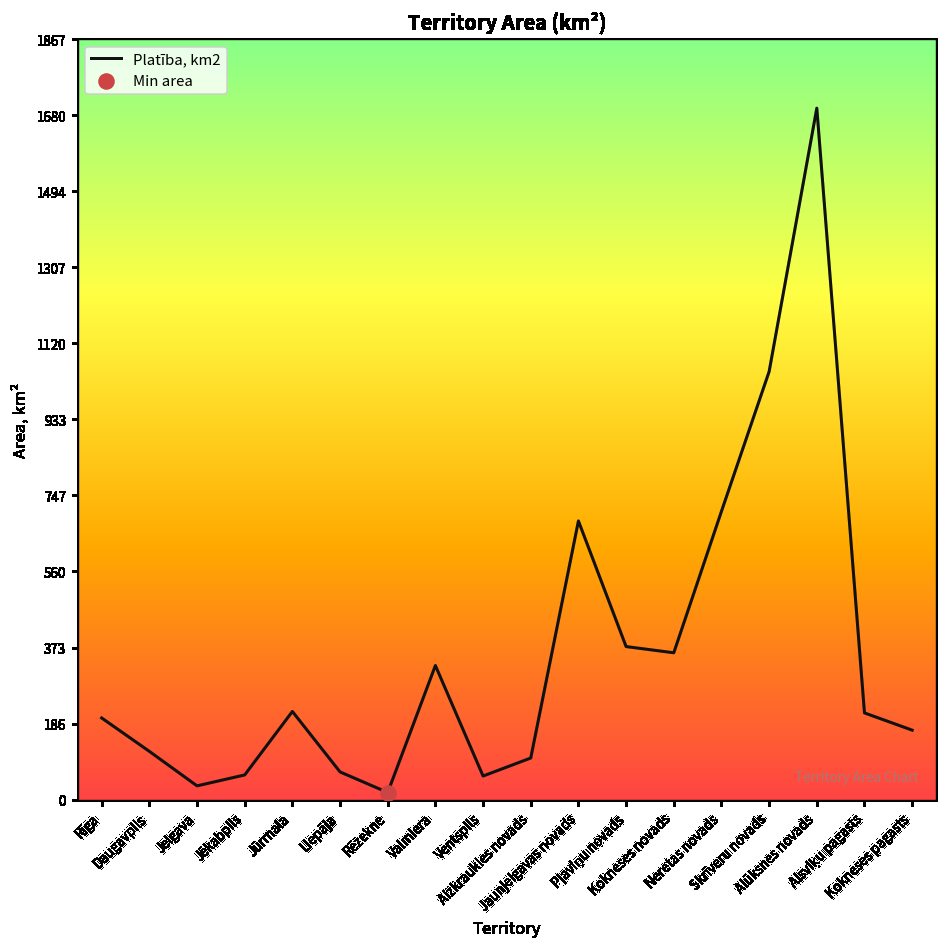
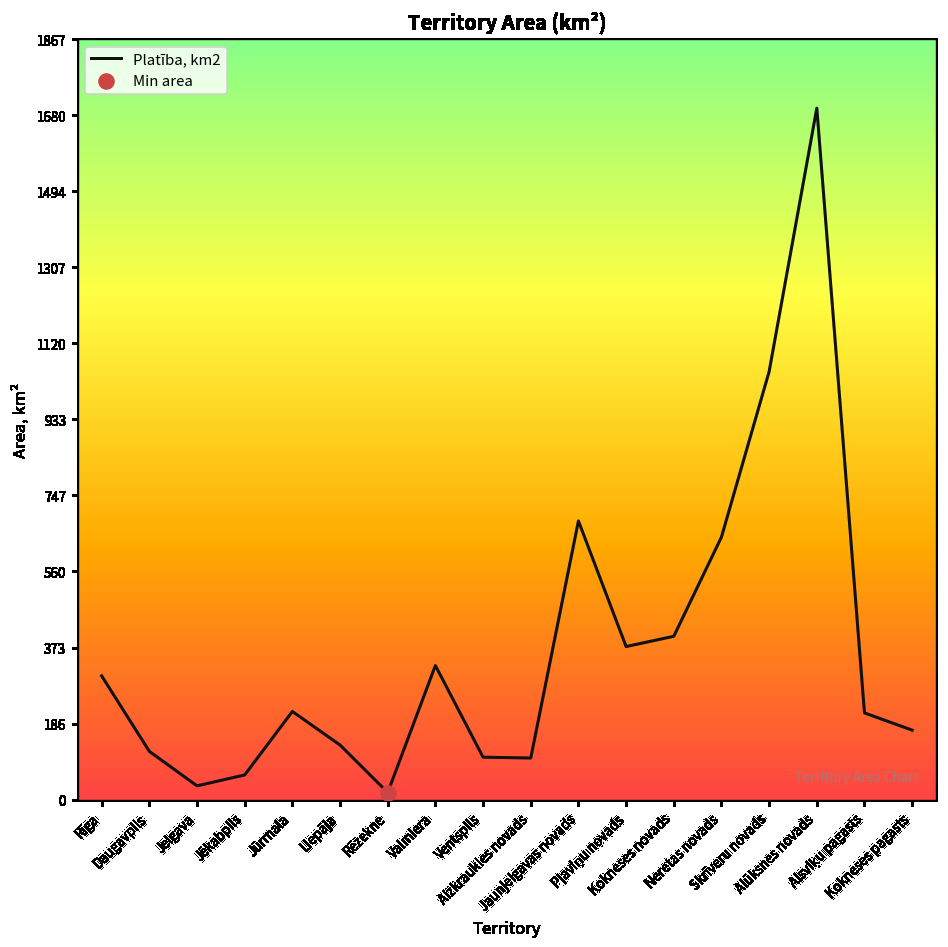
Platība, km2, Rīga: 200 -> 300
Platība, km2, Liepāja: 70 -> 130
Platība, km2, Ventspils: 60 -> 100
Platība, km2, Kokneses novads: 360 -> 400
Platība, km2, Neretas novads: 710 -> 640
